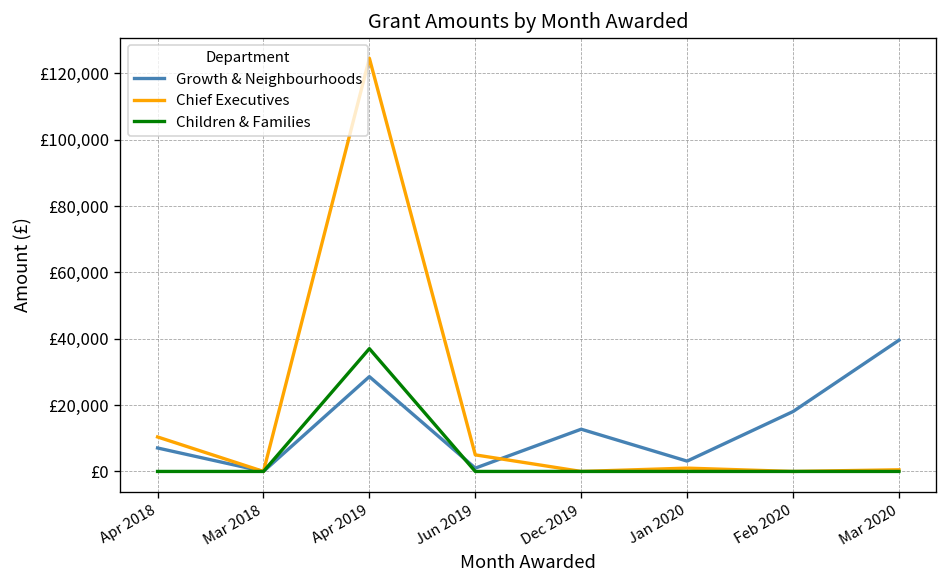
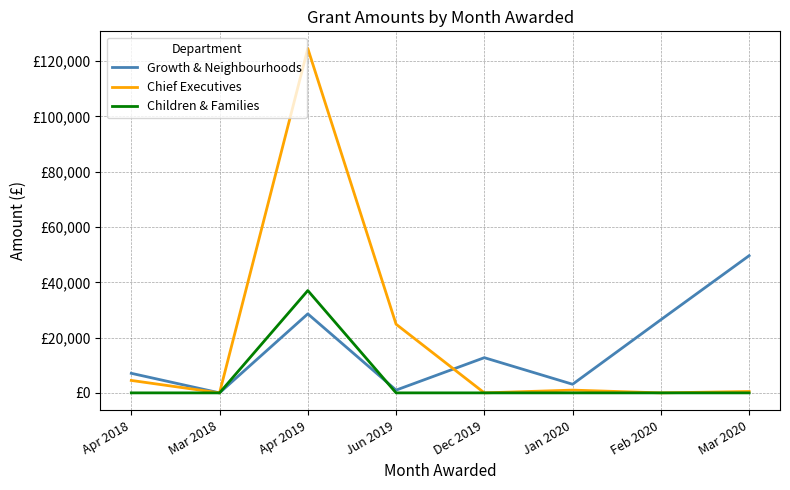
Chief Executives, Apr 2018: £10,000 -> £5,000
Chief Executives, Jun 2019: £5,000 -> £25,000
Growth & Neighbourhoods, Feb 2020: £18,000 -> £26,000
Growth & Neighbourhoods, Mar 2020: £40,000 -> £50,000
